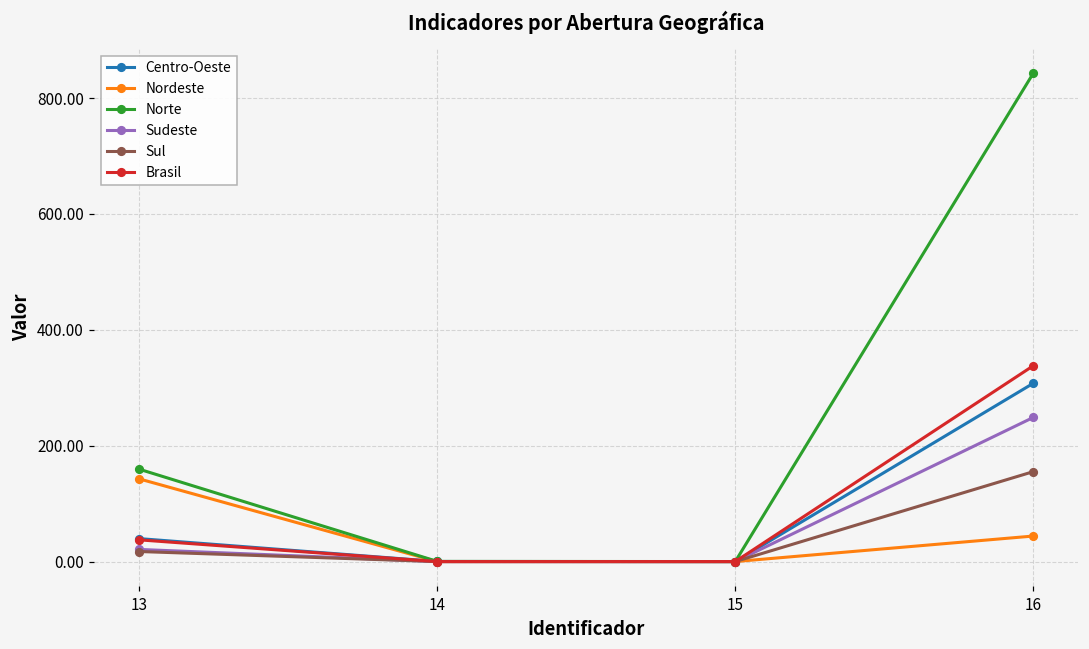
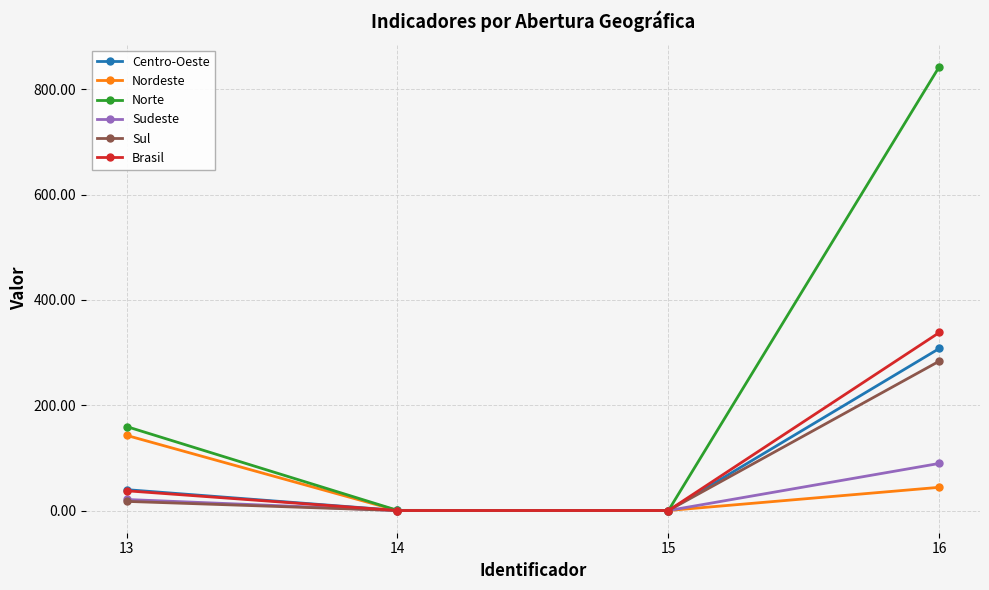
Sudeste, 16: 250 -> 90
Sul, 16: 160 -> 280
